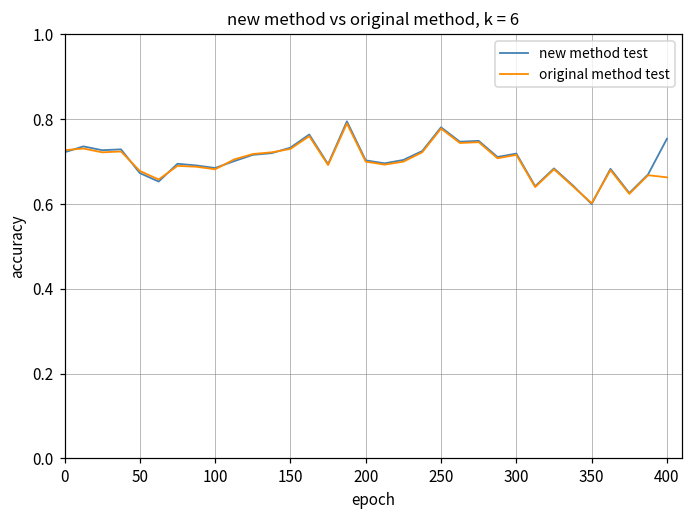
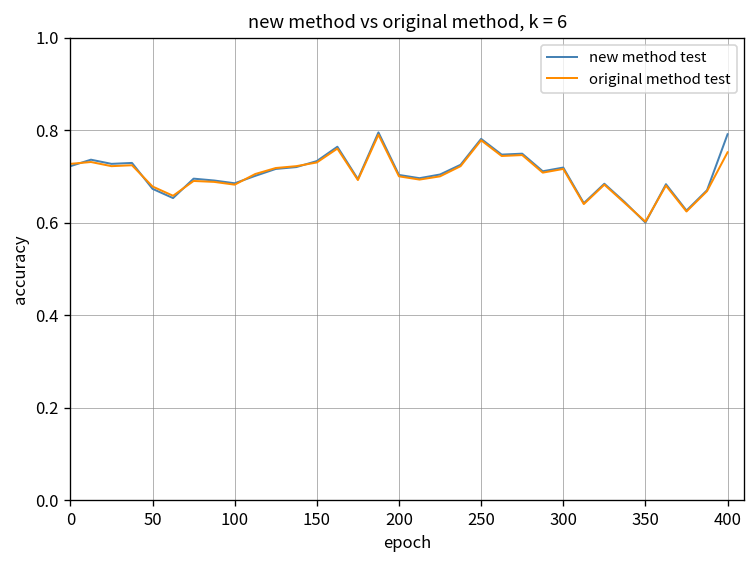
new method test, 400: 0.75 -> 0.79
original method test, 400: 0.66 -> 0.75
